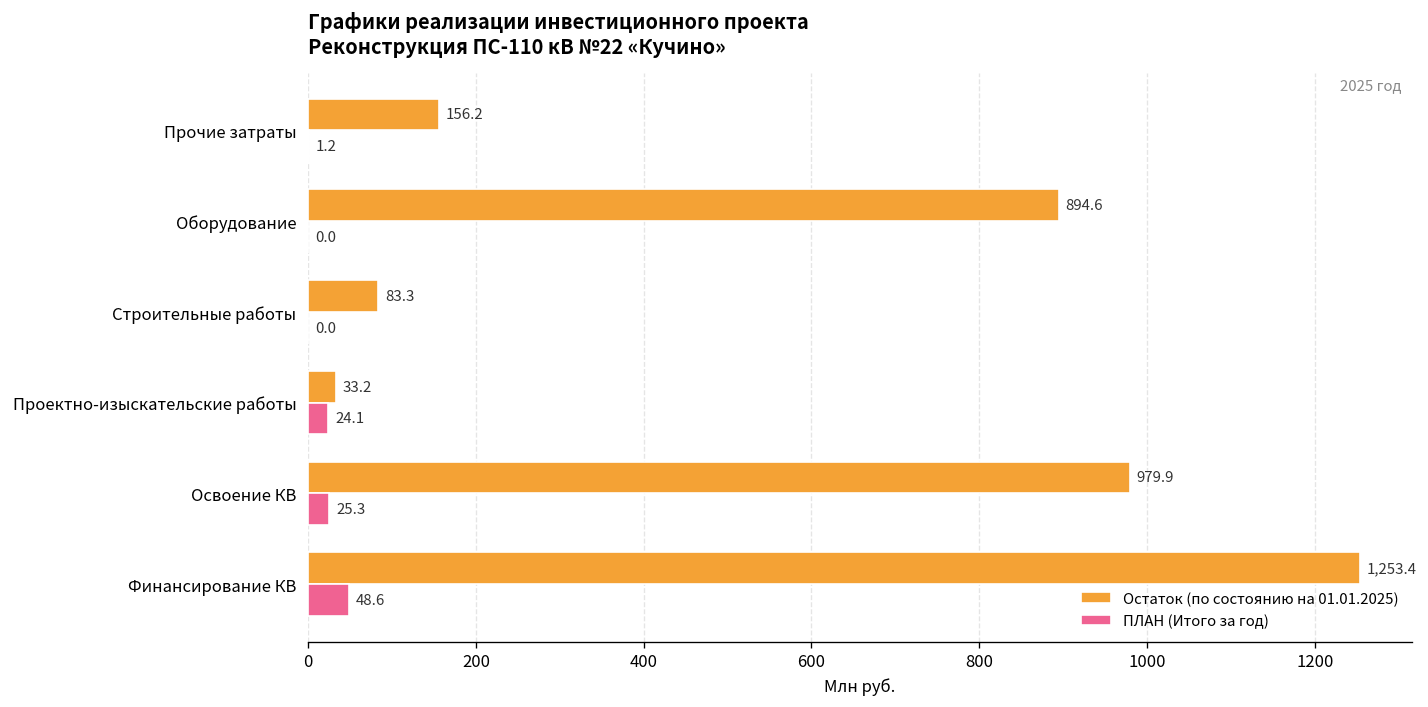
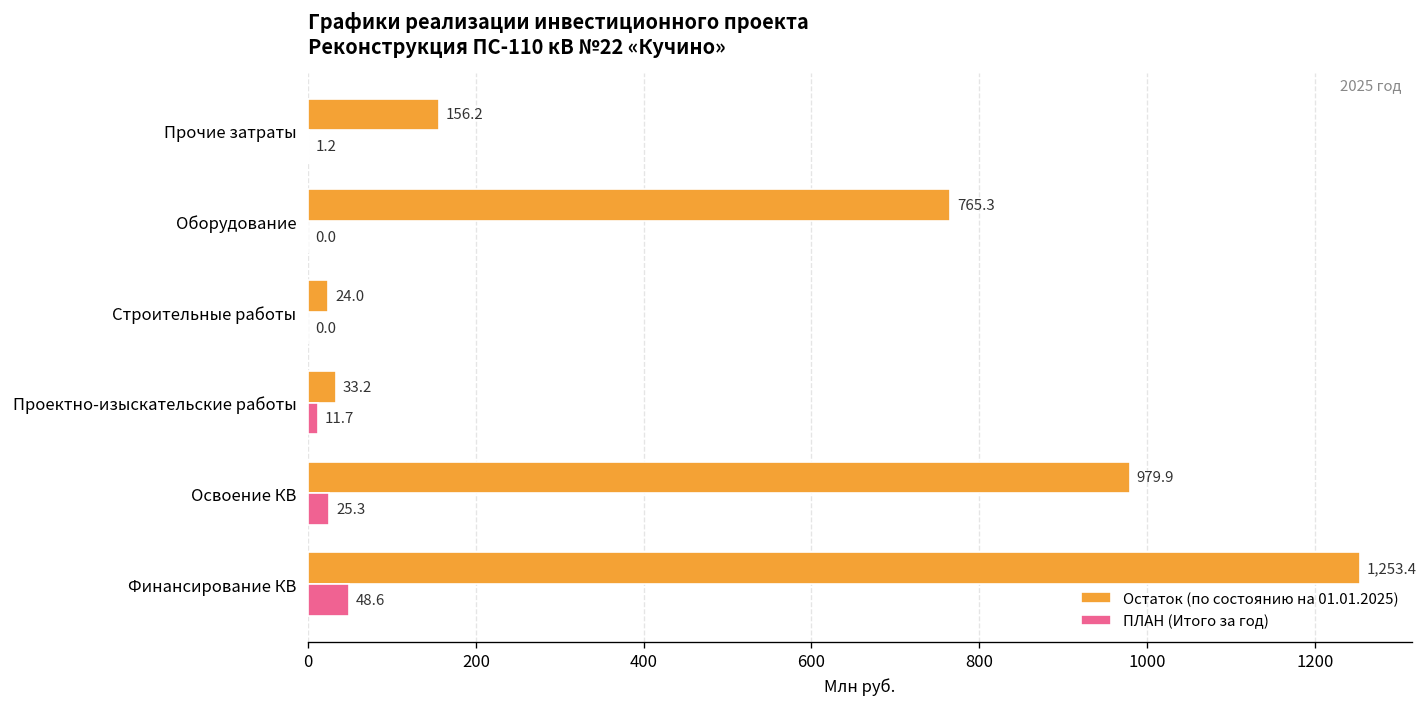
Остаток (по состоянию на 01.01.2025), Оборудование: 894.6 -> 765.3
Остаток (по состоянию на 01.01.2025), Строительные работы: 83.3 -> 24.0
ПЛАН (Итого за год), Проектно-изыскательские работы: 24.1 -> 11.7
